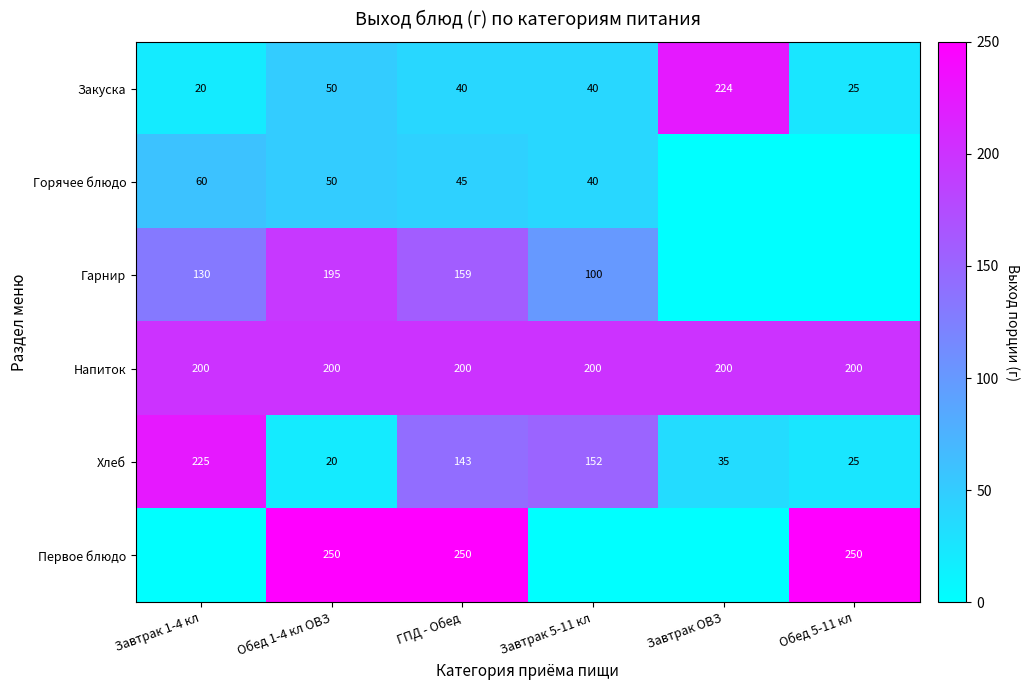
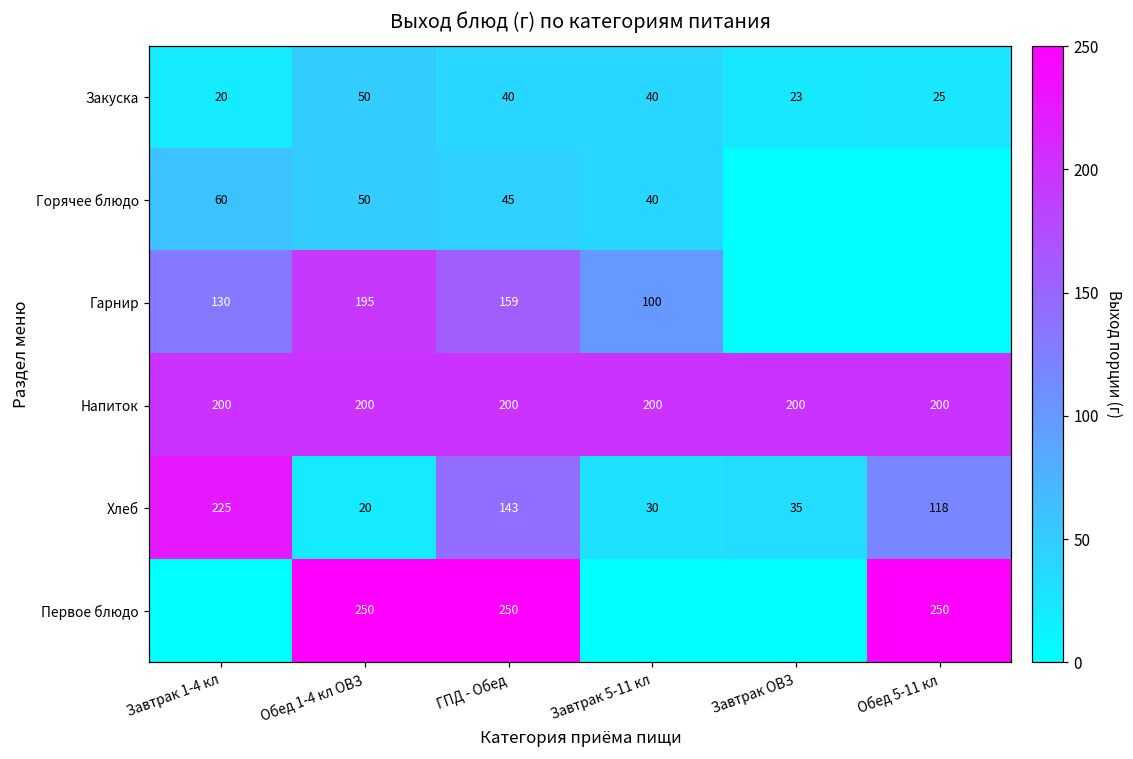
Закуска, Завтрак ОВЗ: 224 -> 23
Хлеб, Завтрак 5-11 кл: 152 -> 30
Хлеб, Обед 5-11 кл: 25 -> 118
